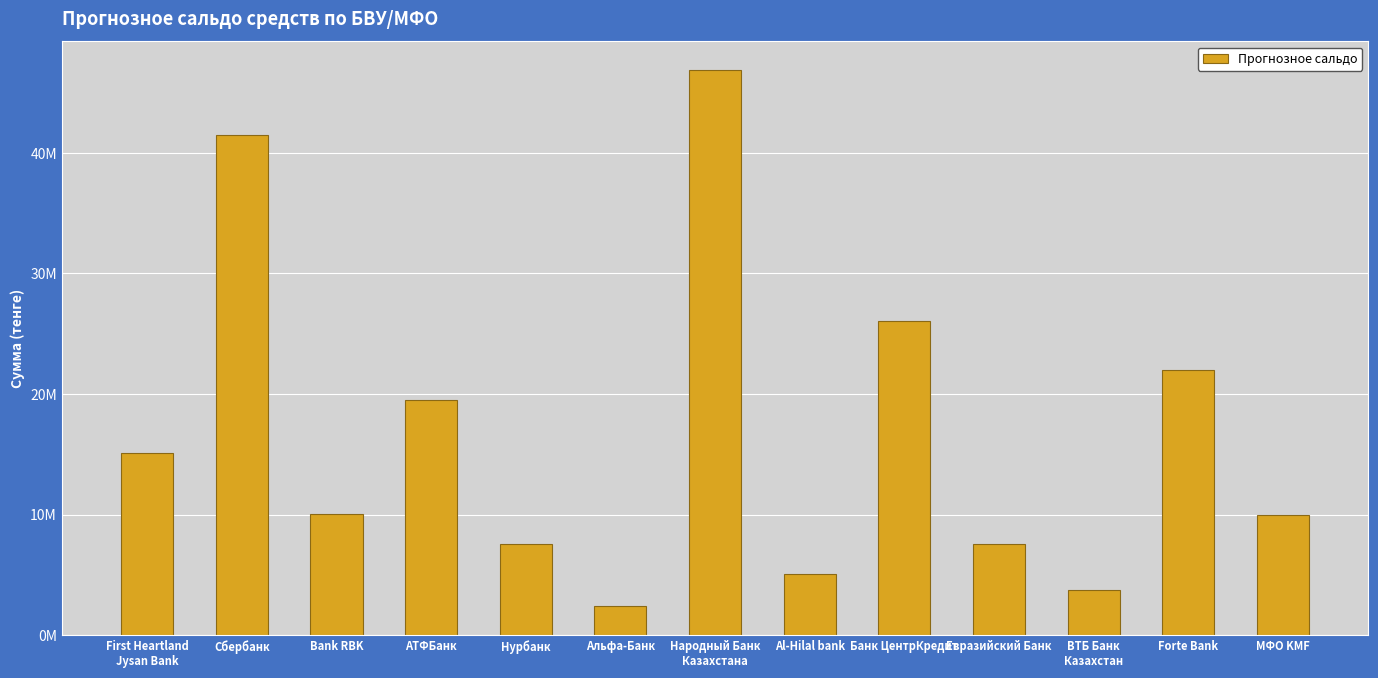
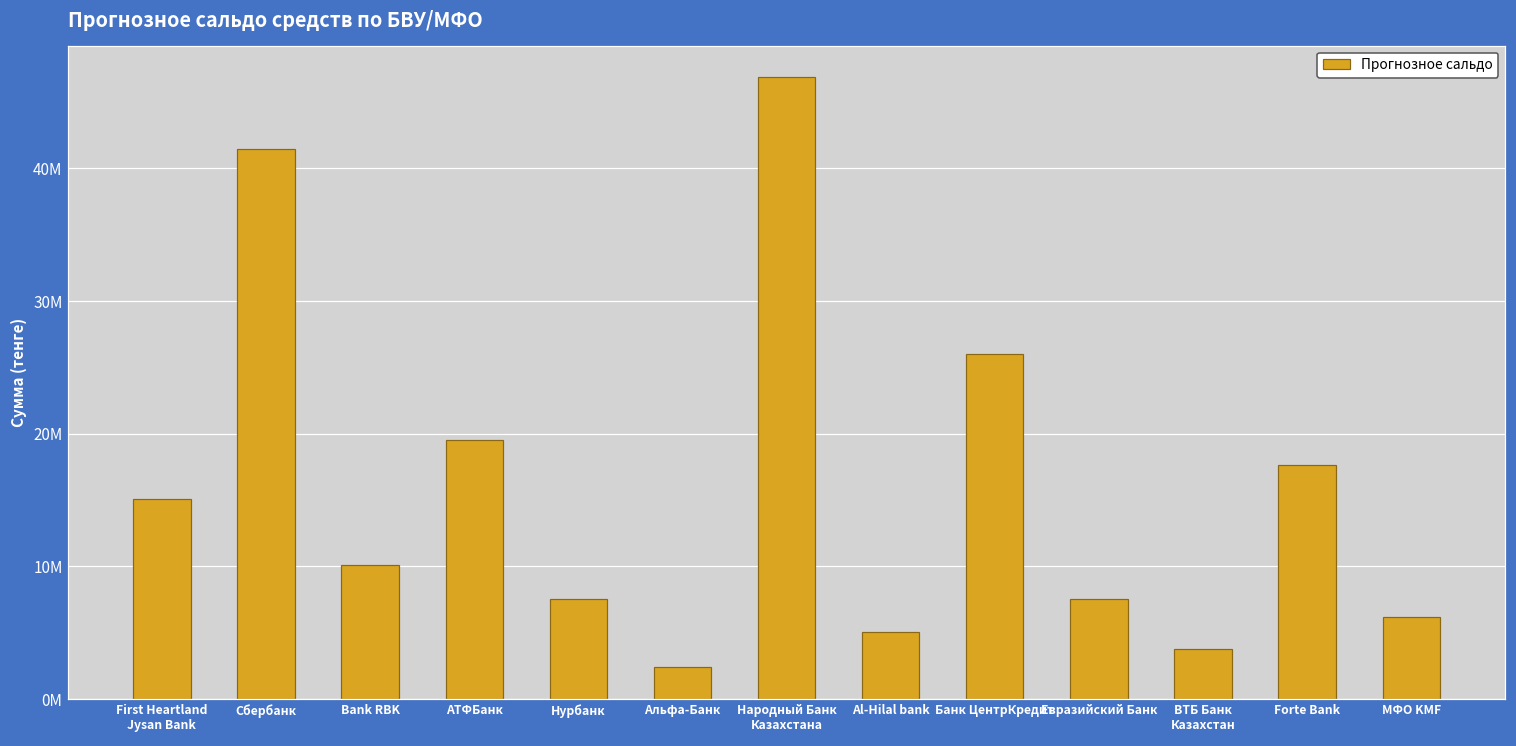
Forte Bank: 22000000 -> 17600000
МФО KMF: 10000000 -> 6200000
